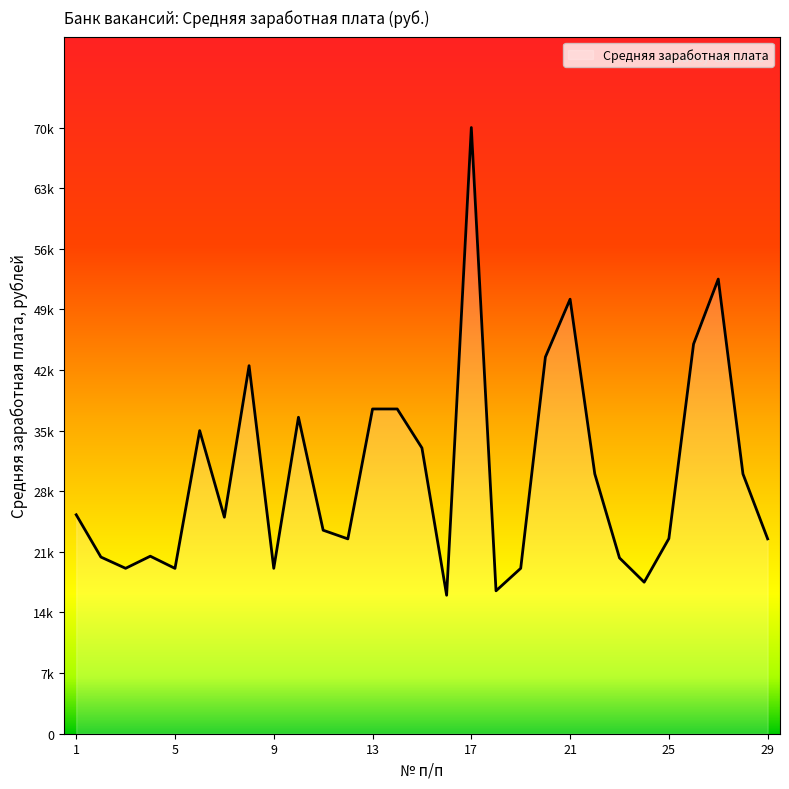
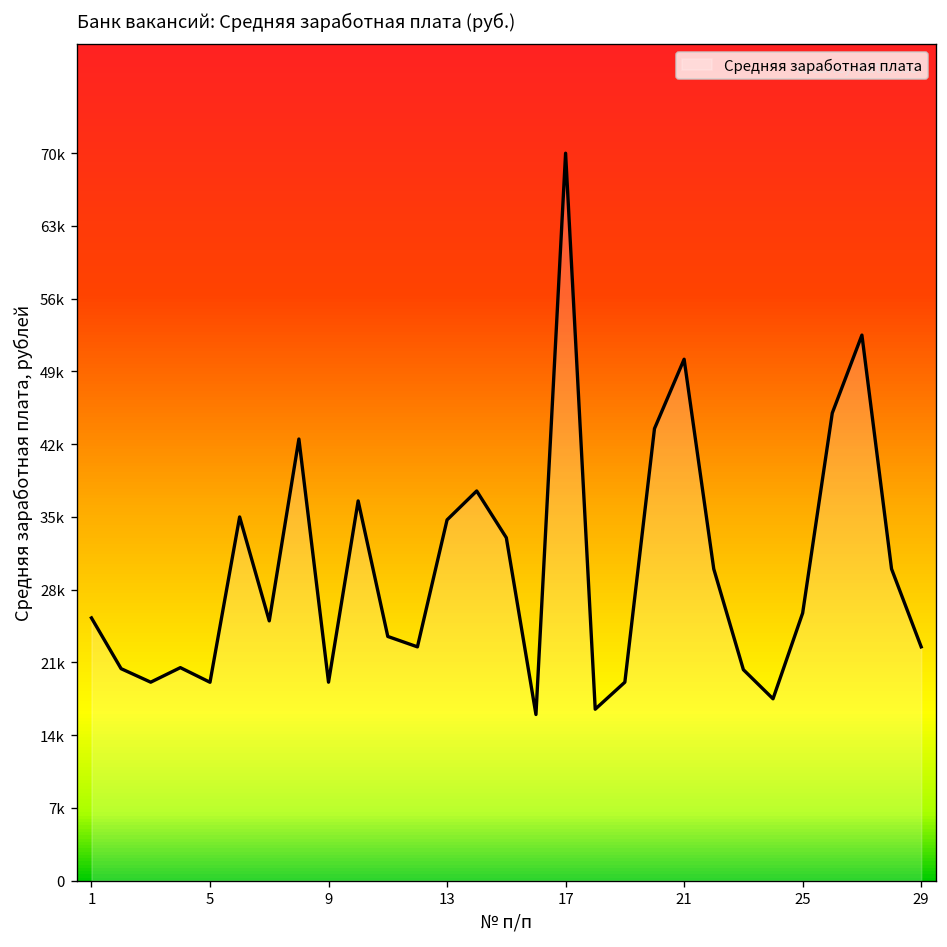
13: 38000 -> 35000
25: 23000 -> 26000
